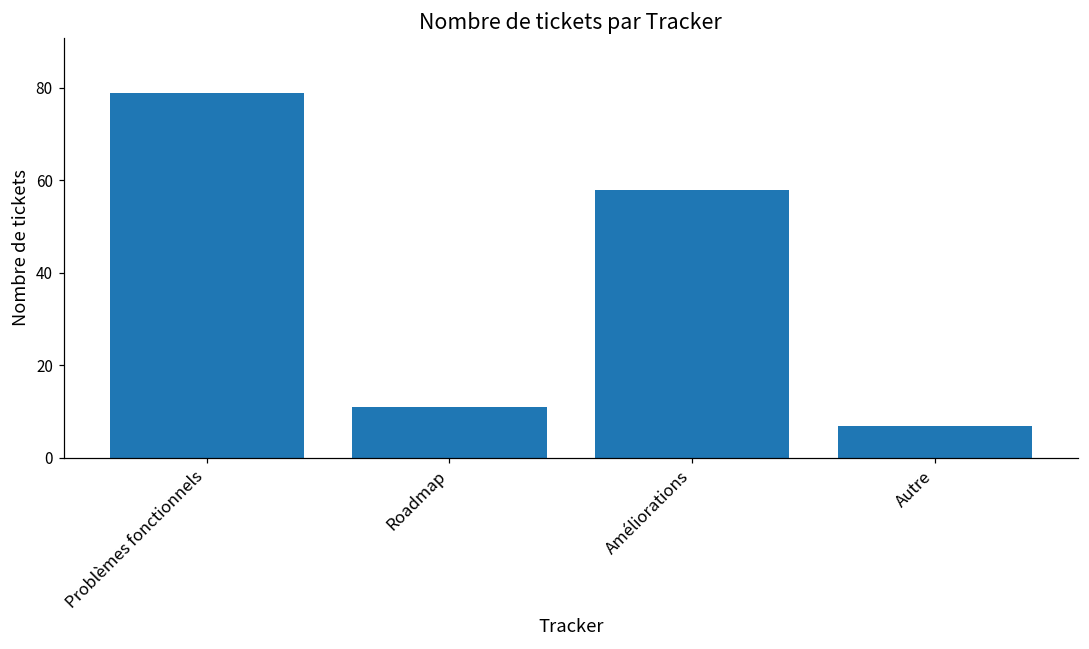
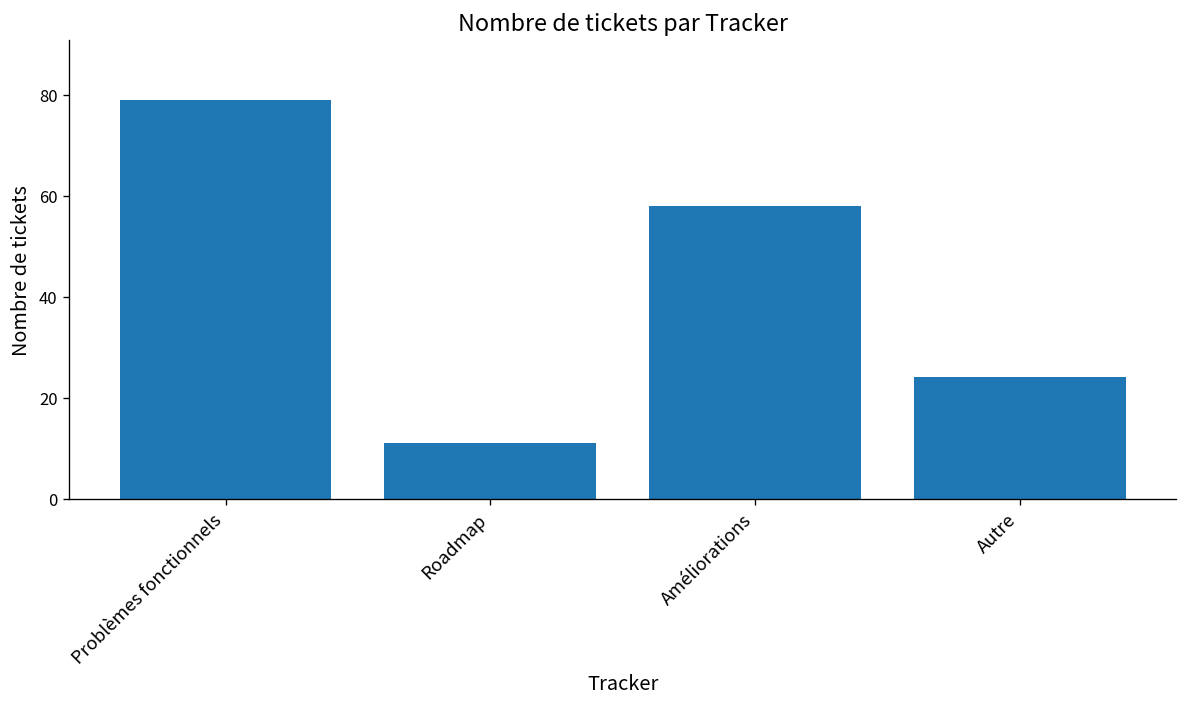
Autre: 7 -> 24
